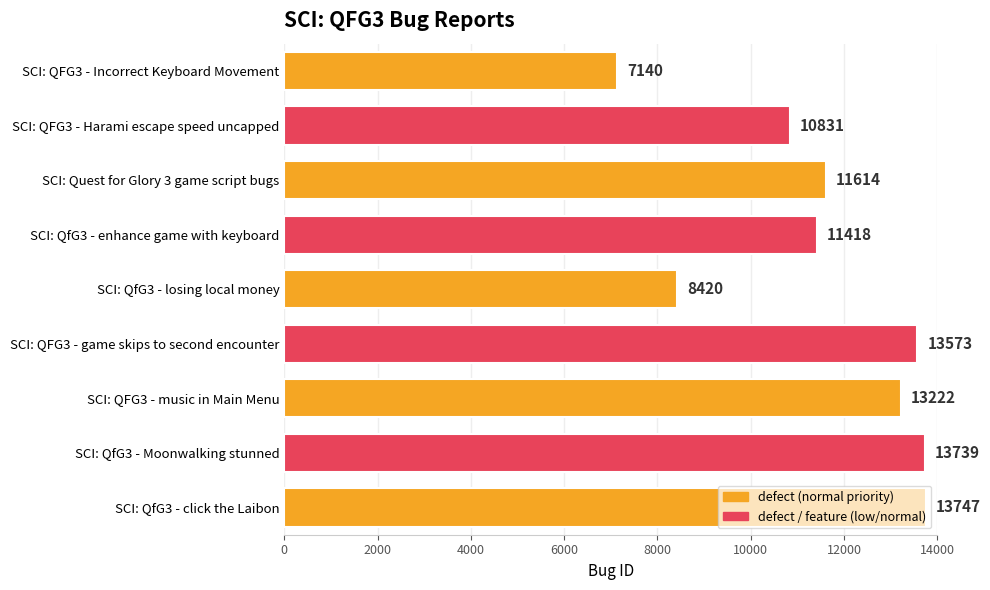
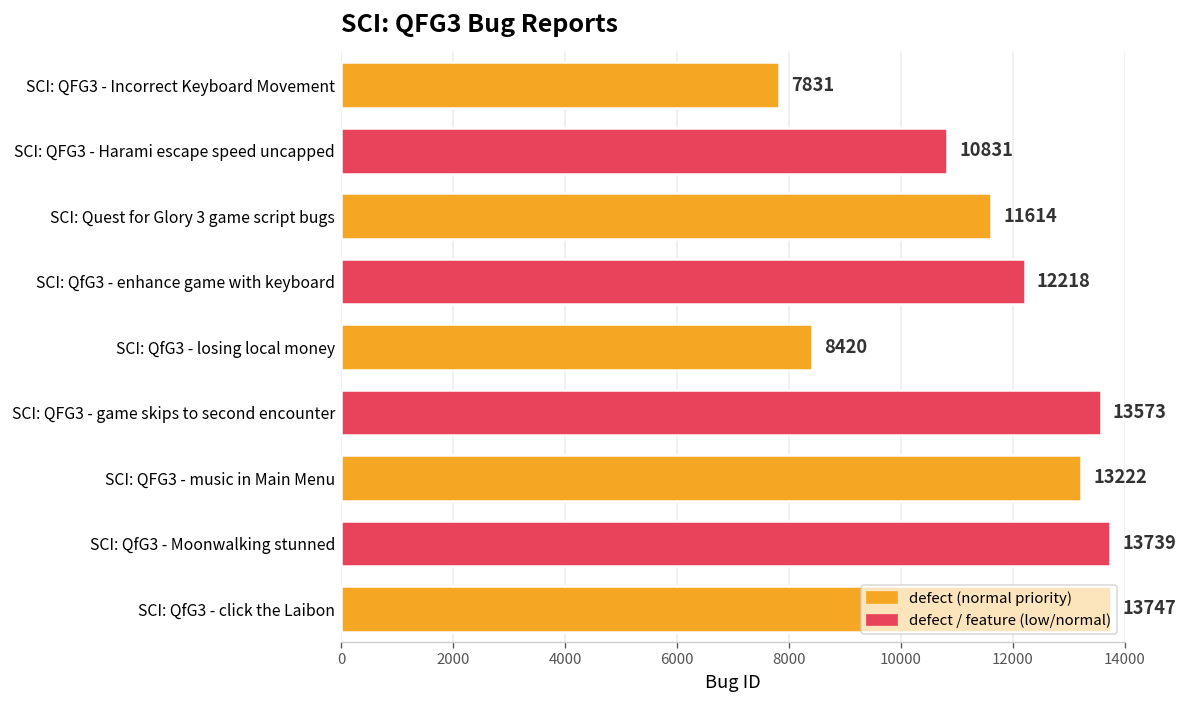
SCI: QFG3 - Incorrect Keyboard Movement: 7140 -> 7831
SCI: QfG3 - enhance game with keyboard: 11418 -> 12218
